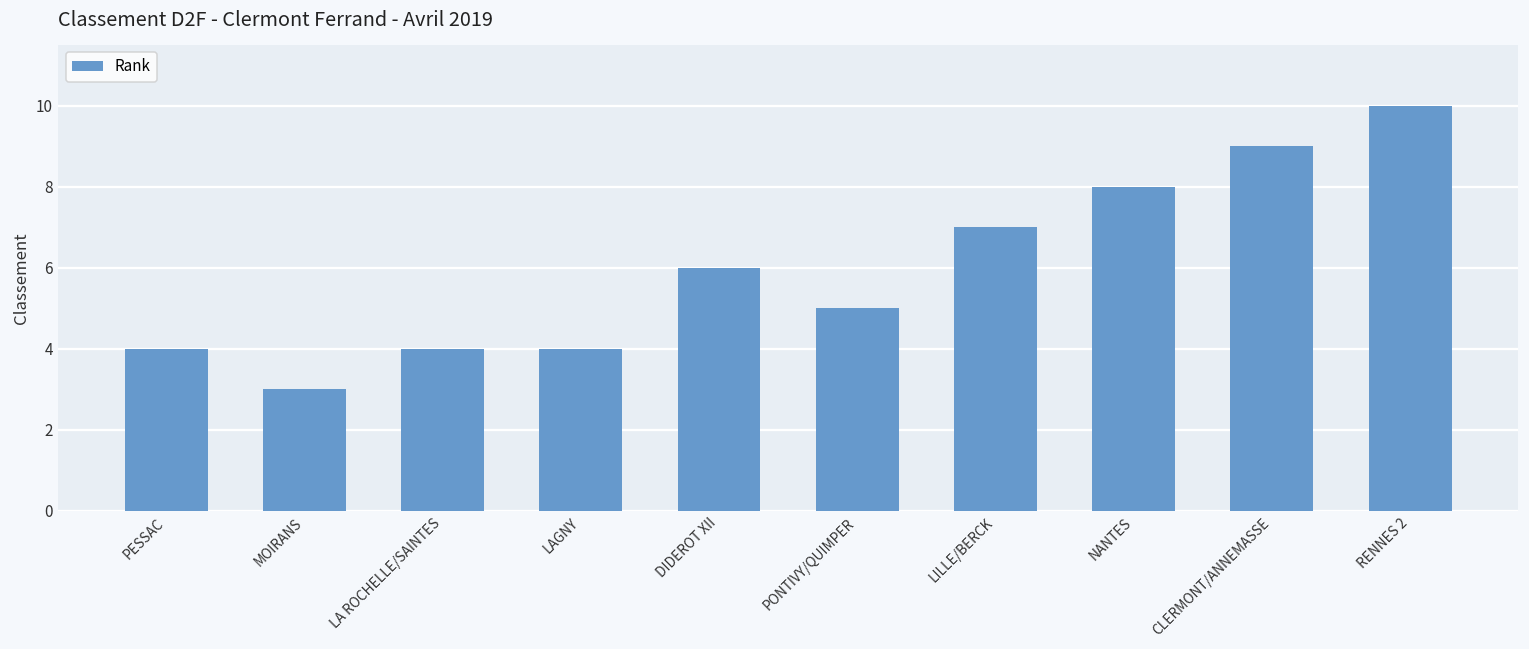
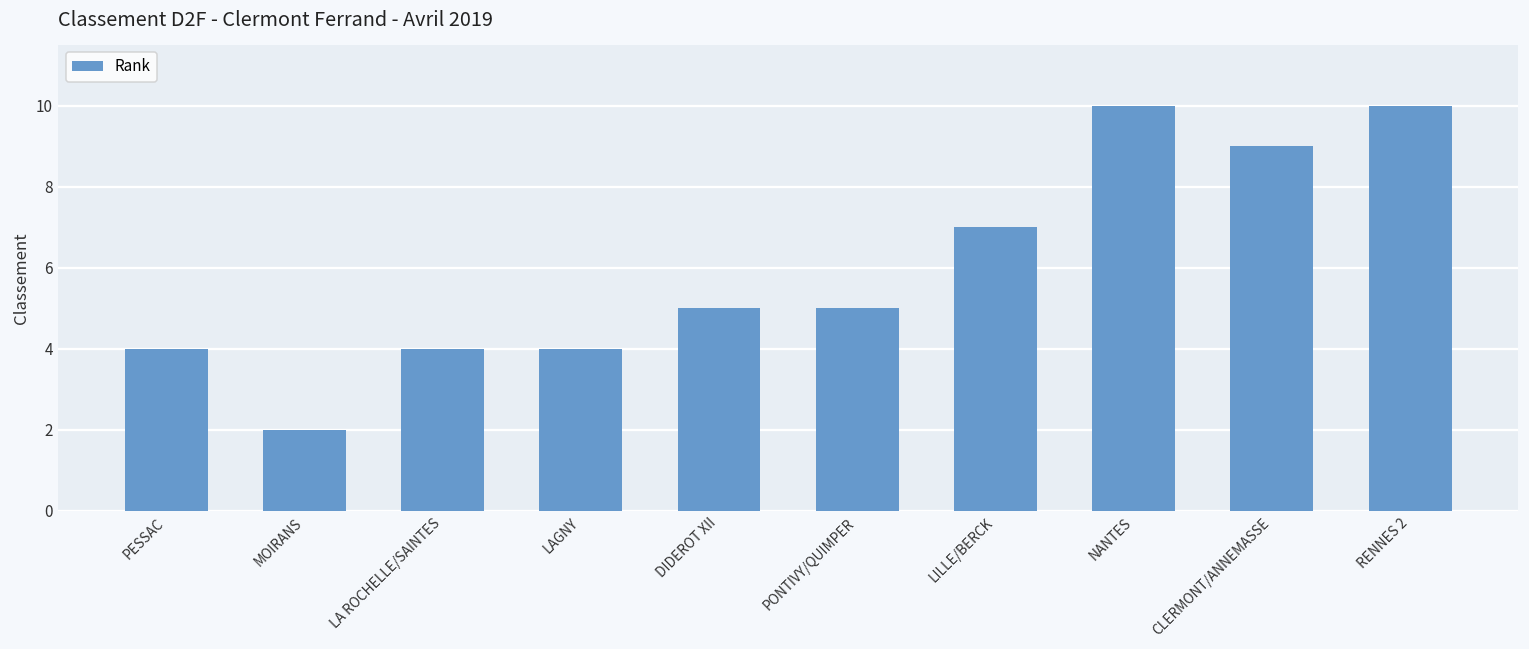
MOIRANS: 3 -> 2
DIDEROT XII: 6 -> 5
NANTES: 8 -> 10
